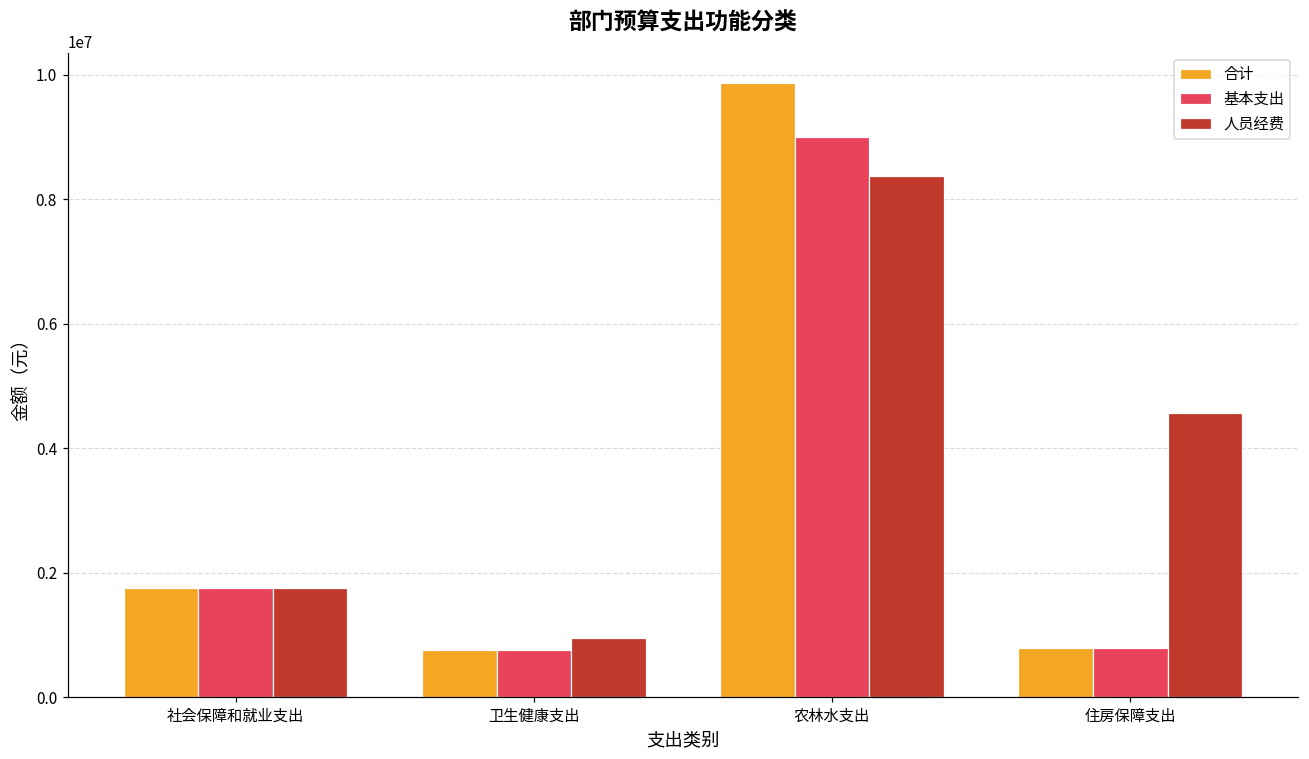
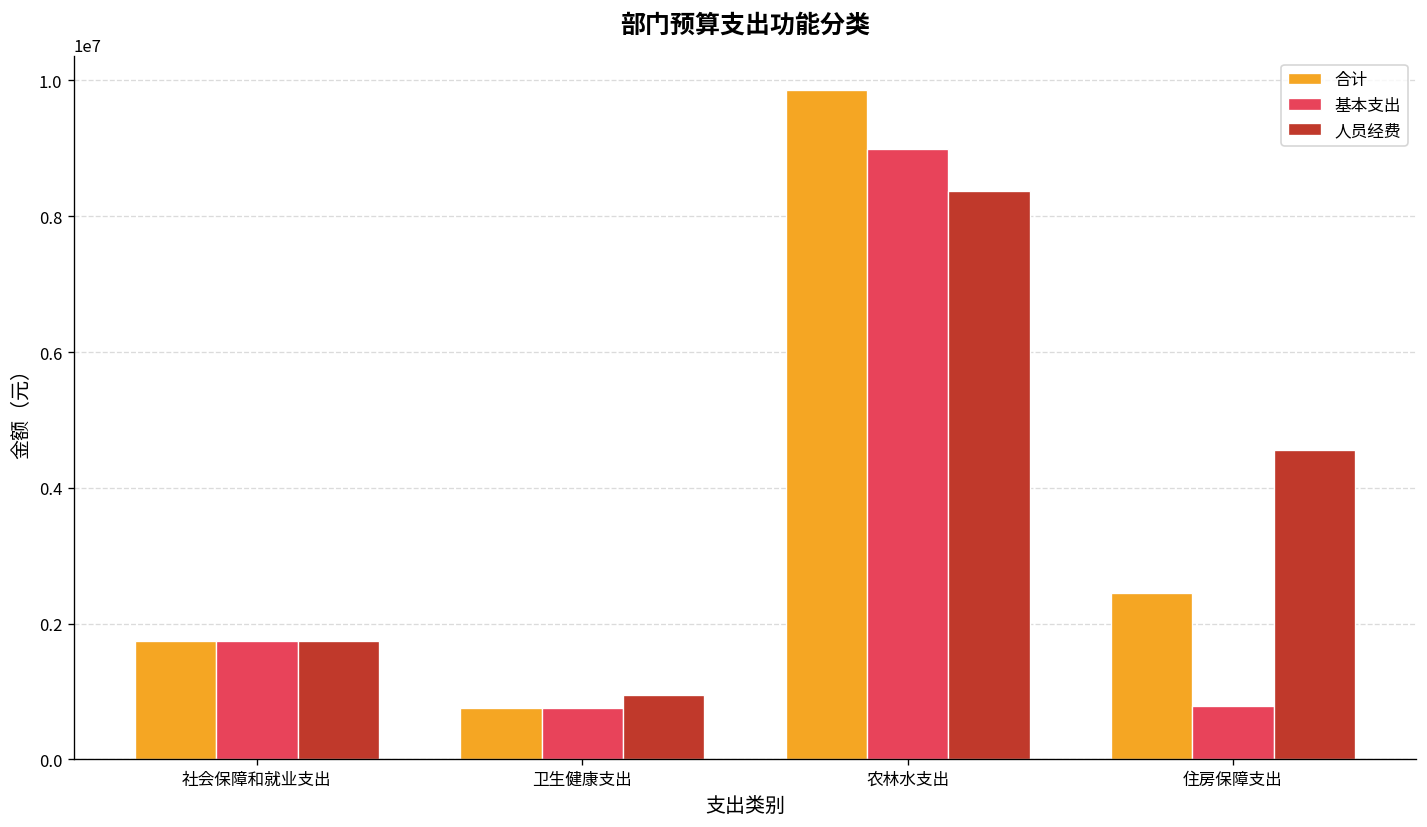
合计, 住房保障支出: 800000 -> 2400000
